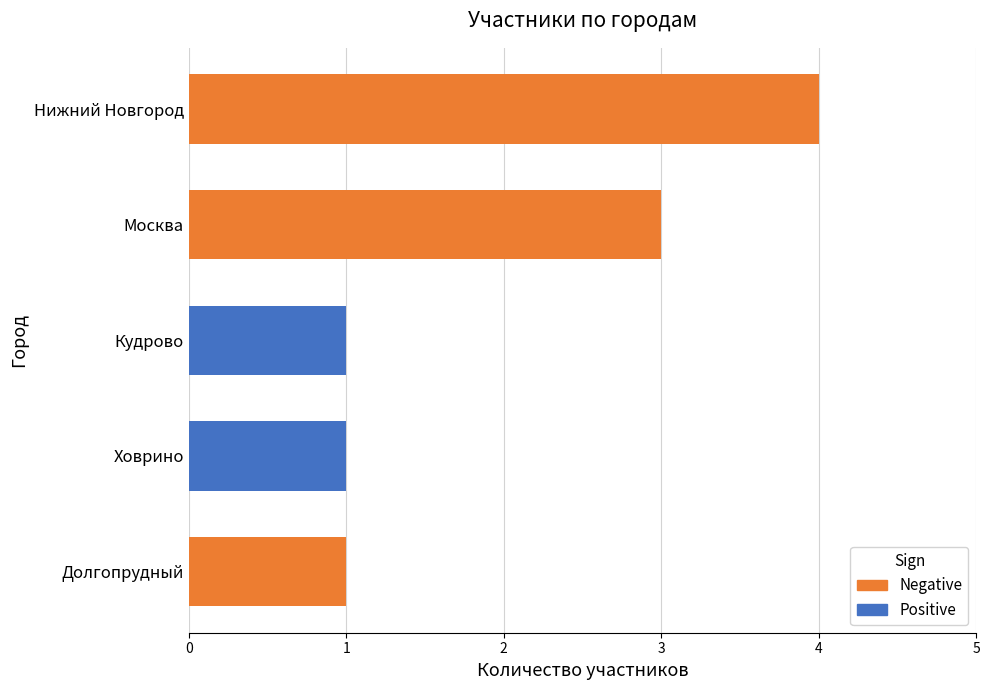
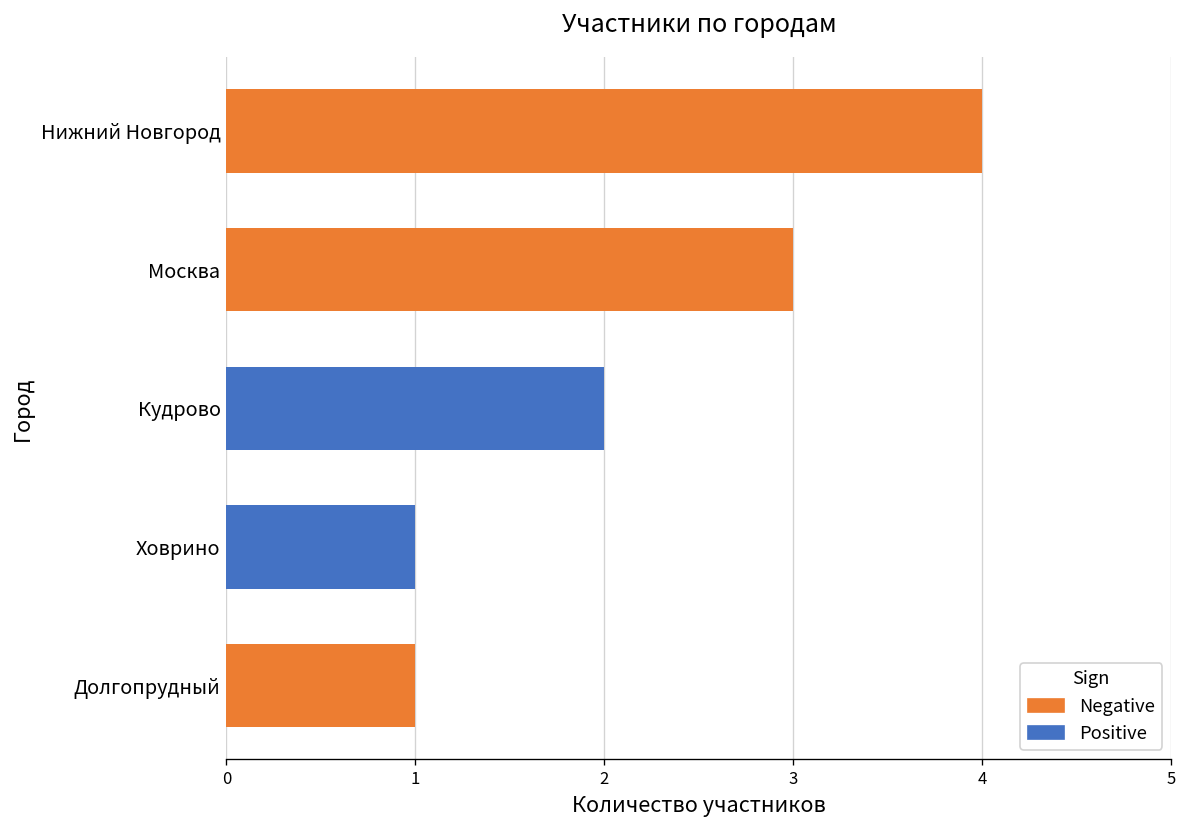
Кудрово: 1 -> 2
